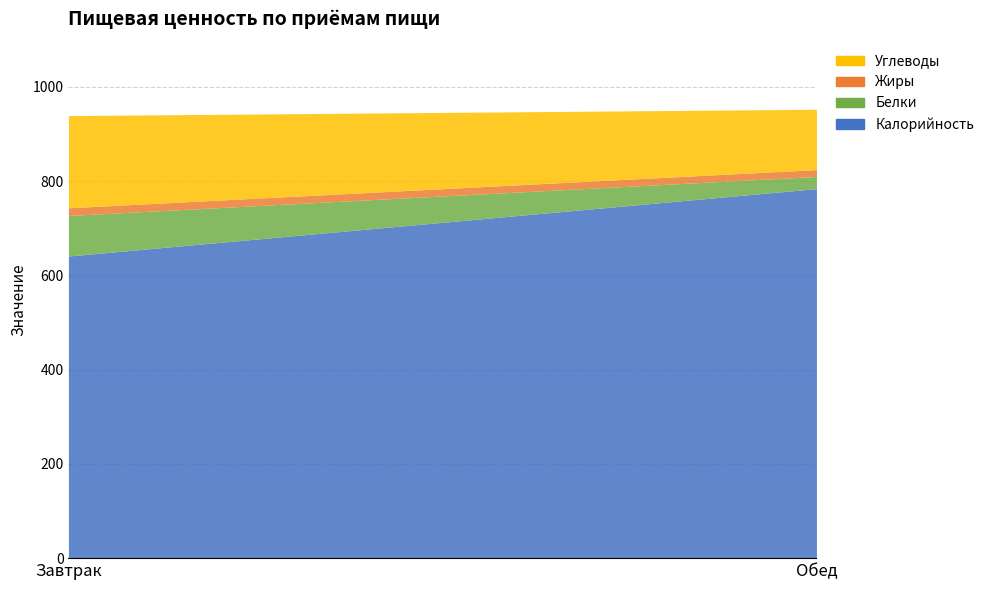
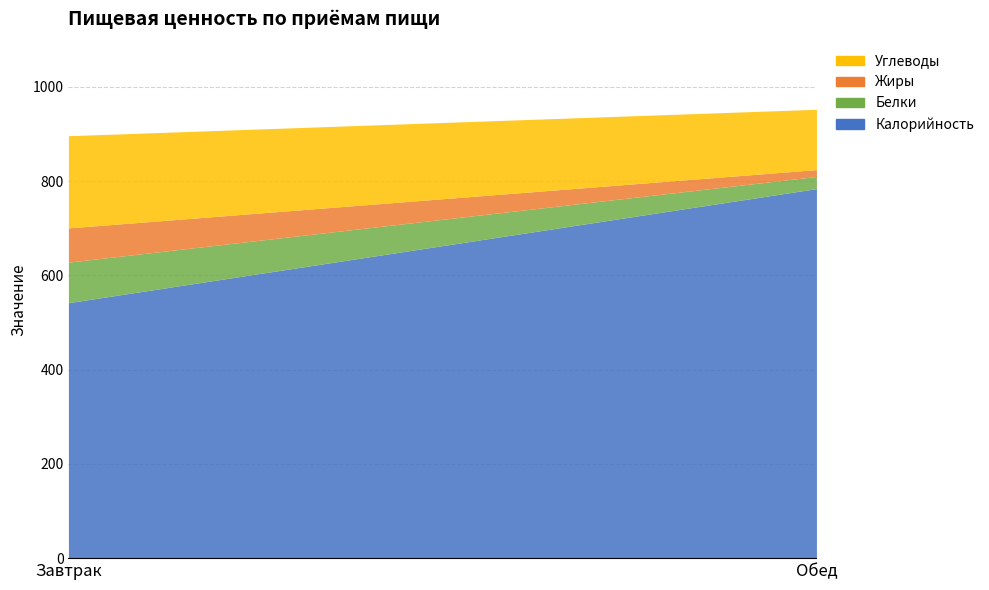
Калорийность, Завтрак: 640 -> 540
Жиры, Завтрак: 20 -> 70
